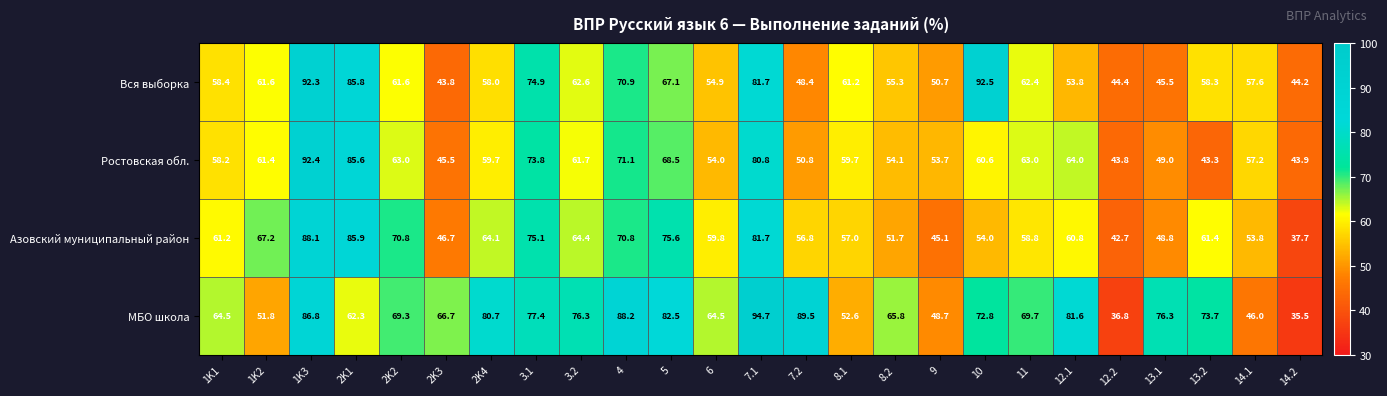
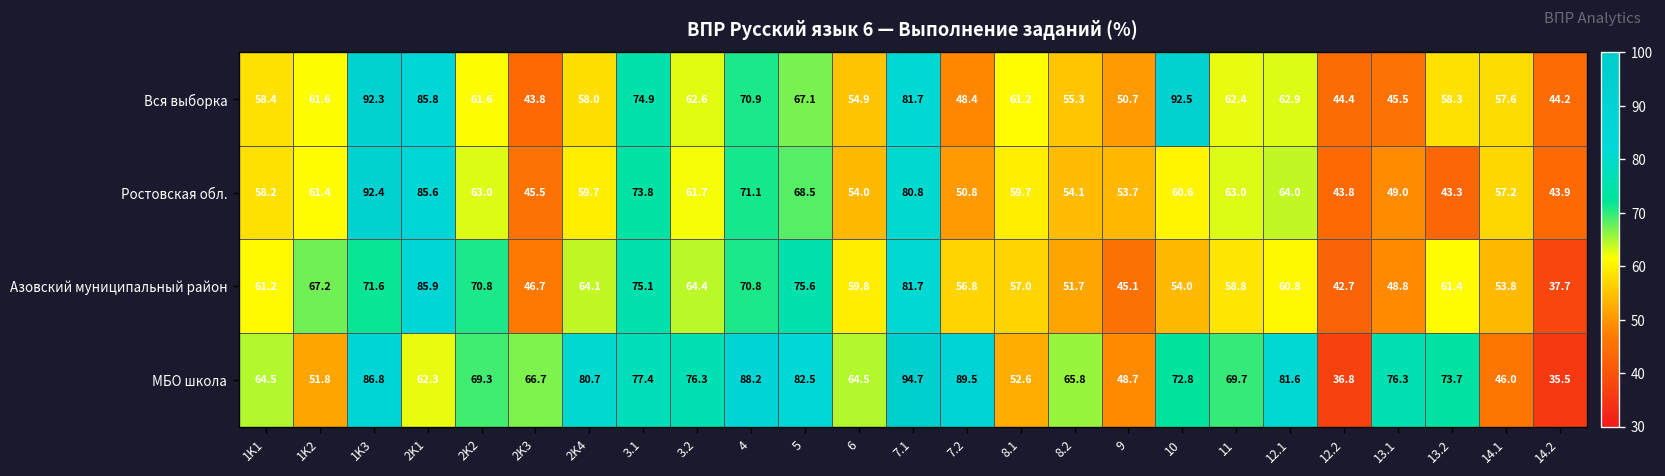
Вся выборка, 12.1: 53.8 -> 62.9
Азовский муниципальный район, 1K3: 88.1 -> 71.6
